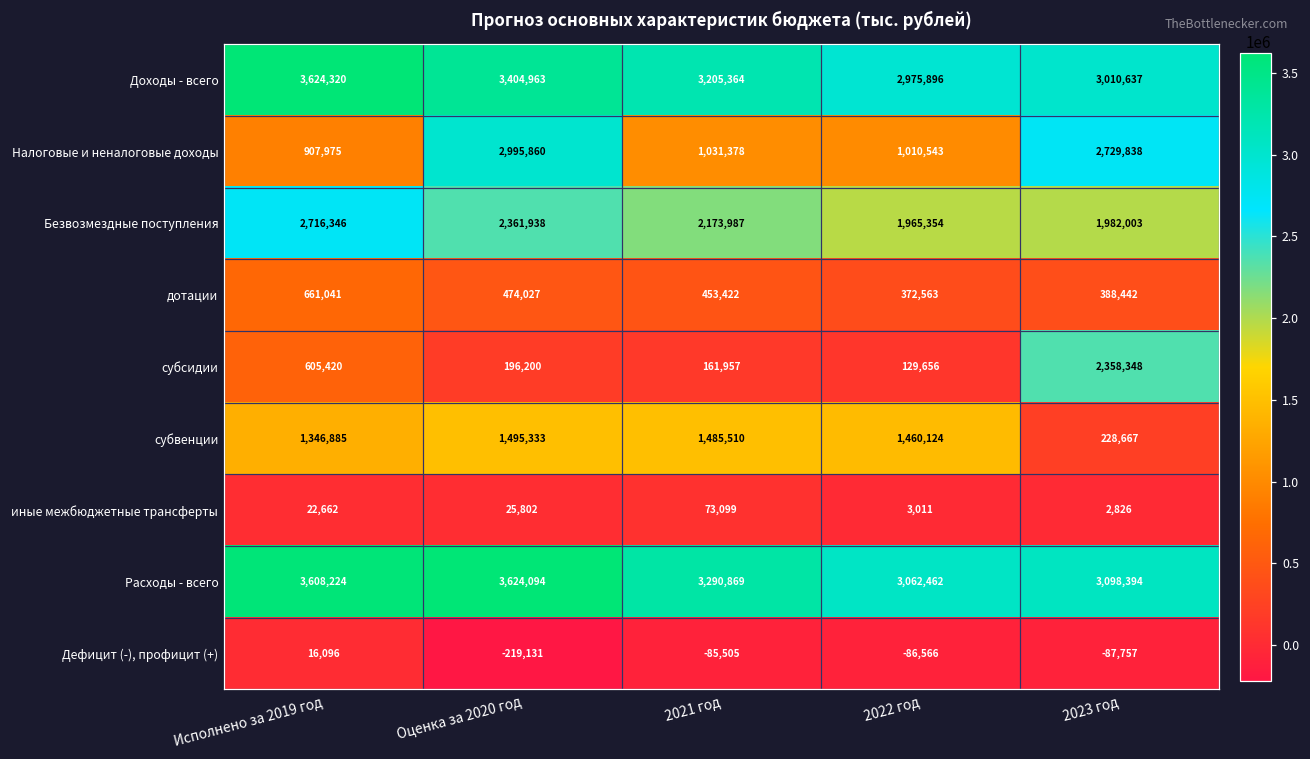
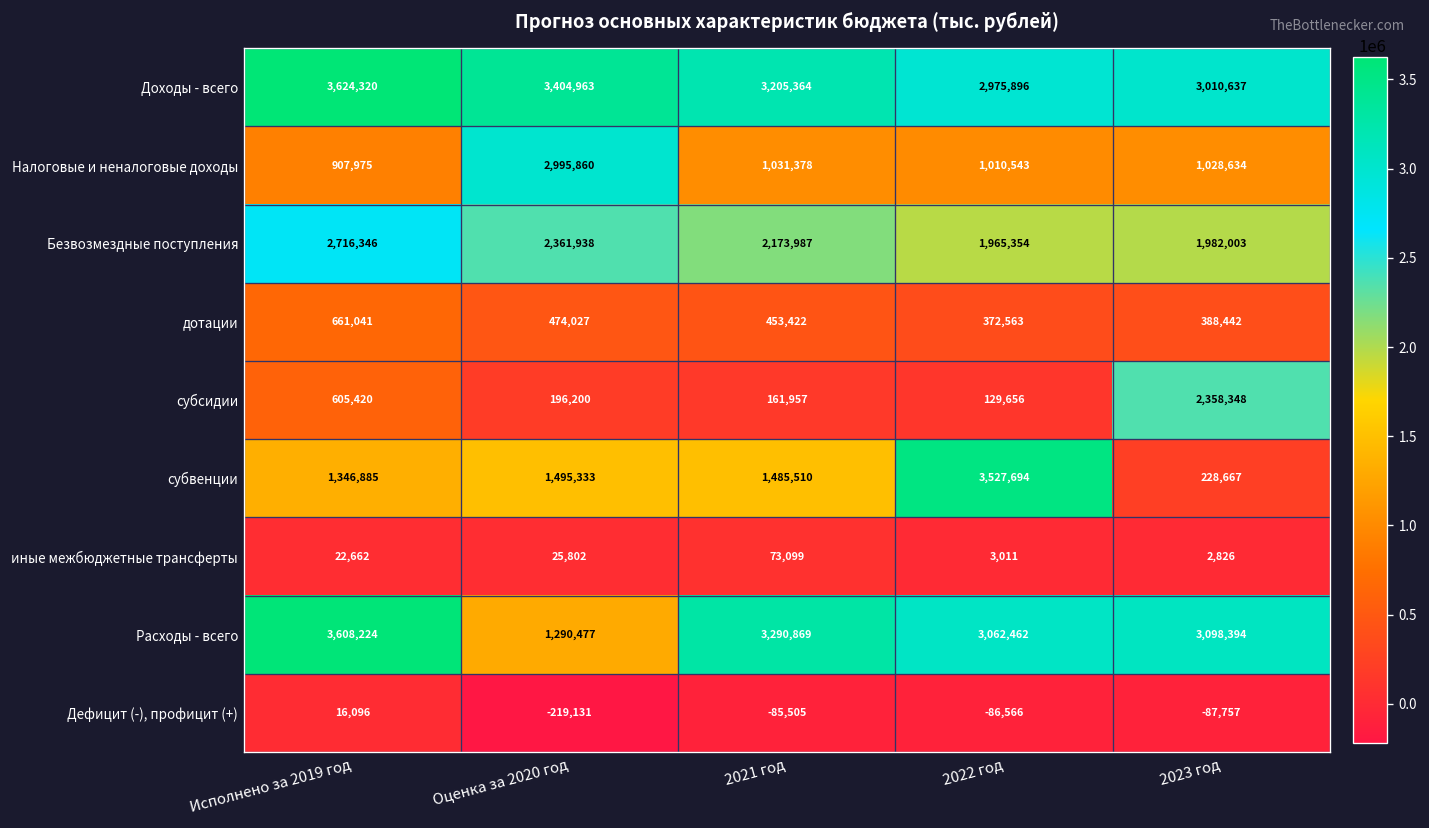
Налоговые и неналоговые доходы, 2023 год: 2,729,838 -> 1,028,634
субвенции, 2022 год: 1,460,124 -> 3,527,694
Расходы - всего, Оценка за 2020 год: 3,624,094 -> 1,290,477
